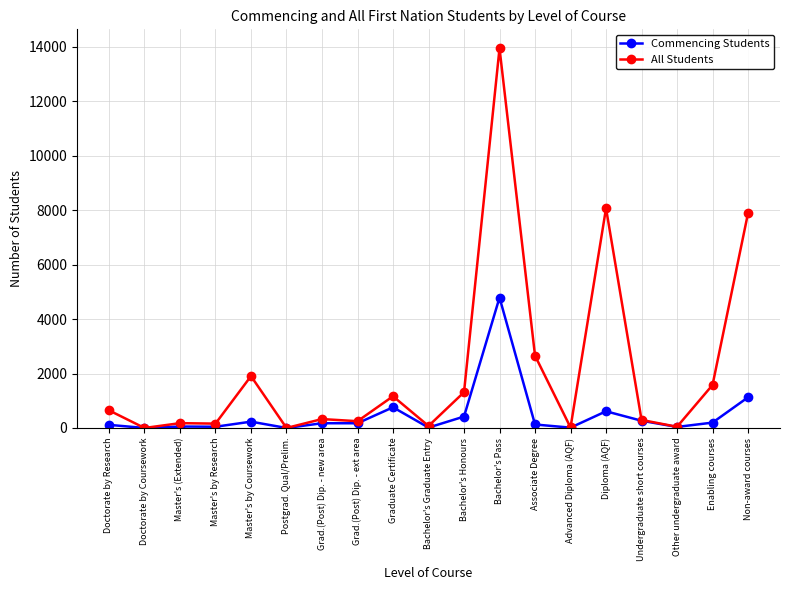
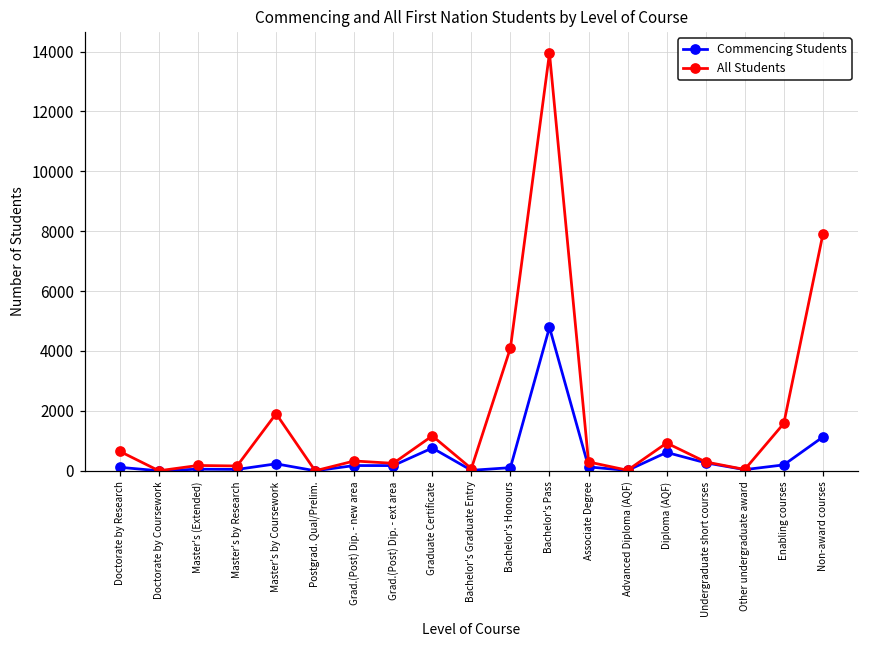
Commencing Students, Bachelor's Honours: 400 -> 100
All Students, Bachelor's Honours: 1300 -> 4100
All Students, Associate Degree: 2700 -> 300
All Students, Diploma (AQF): 8100 -> 900
